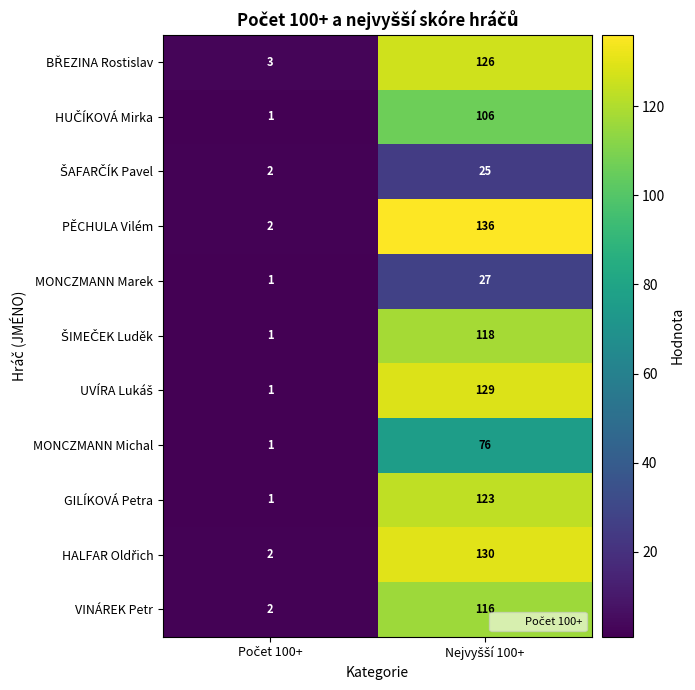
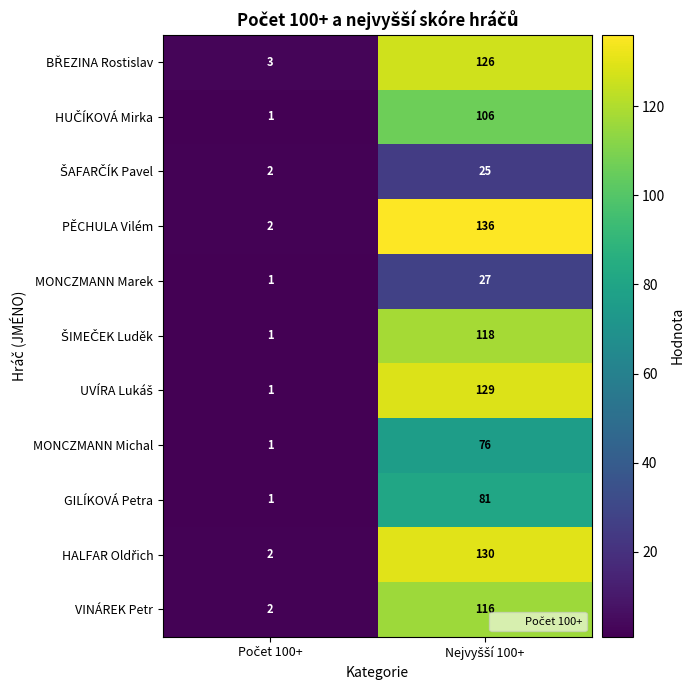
GILÍKOVÁ Petra, Nejvyšší 100+: 123 -> 81
